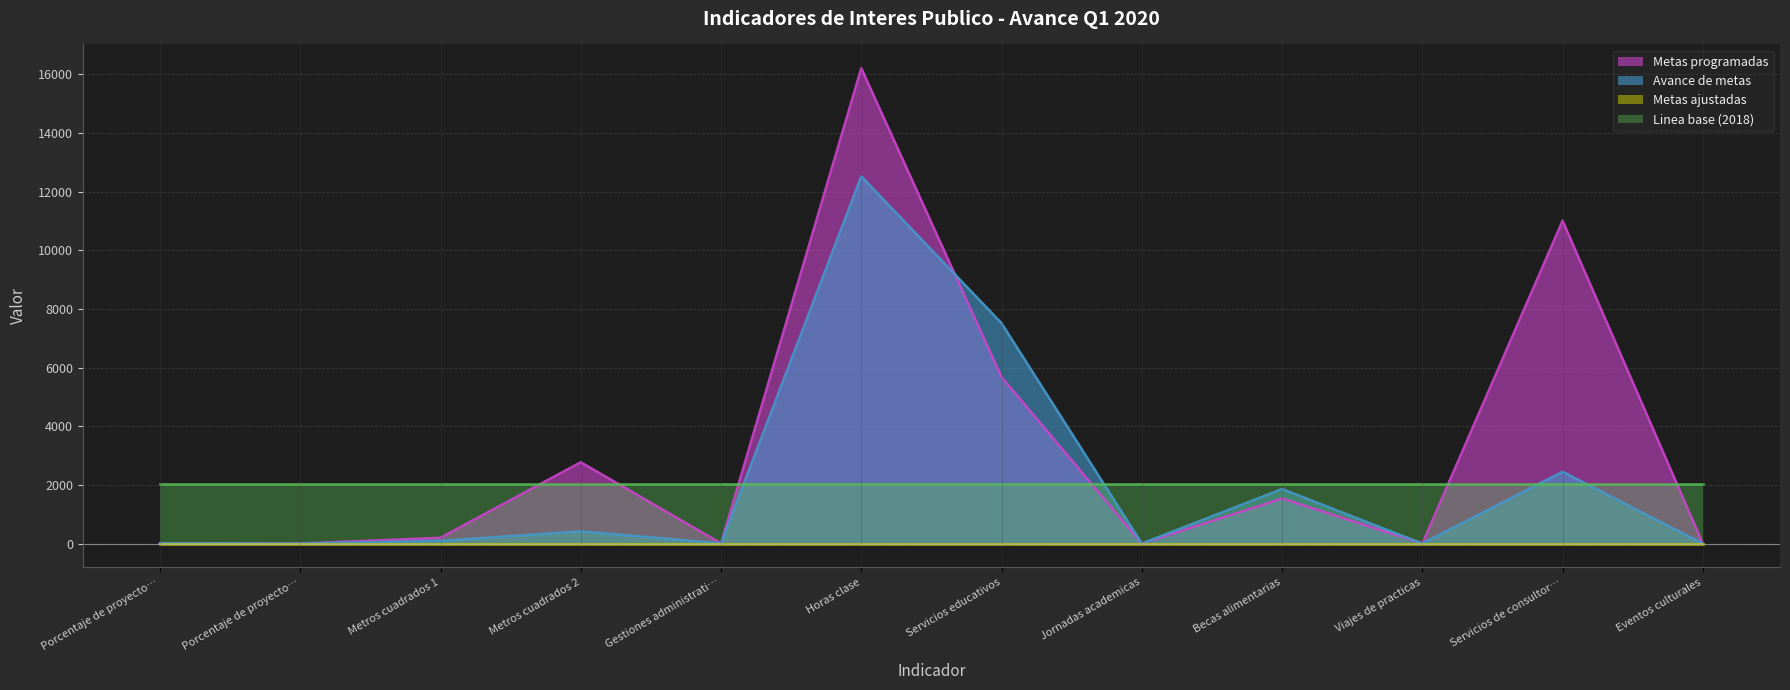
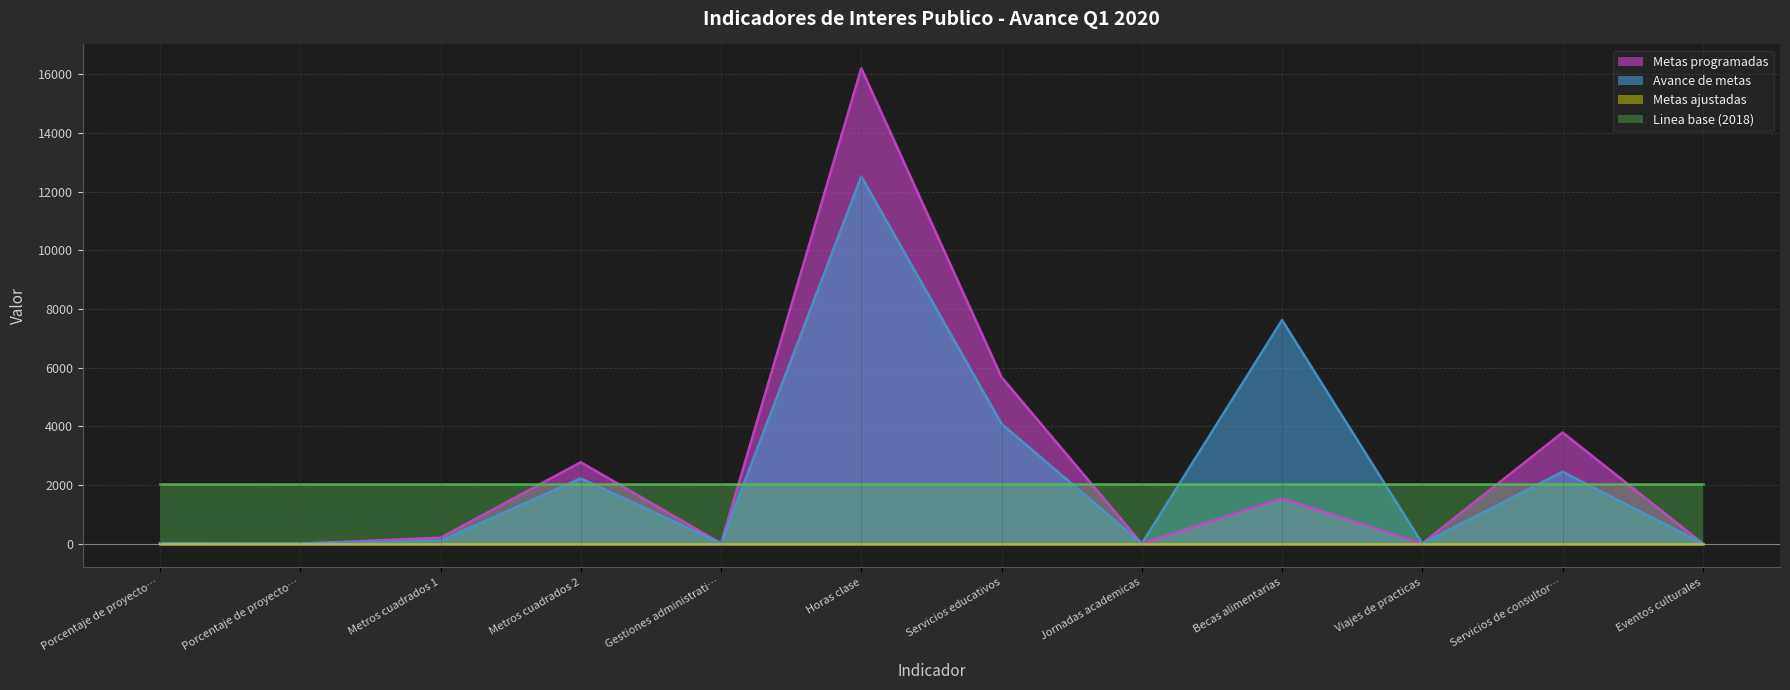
Avance de metas, Metros cuadrados 2: 400 -> 2200
Avance de metas, Servicios educativos: 7500 -> 4100
Avance de metas, Becas alimentarias: 1900 -> 7600
Metas programadas, Servicios de consultor…: 11000 -> 3800
